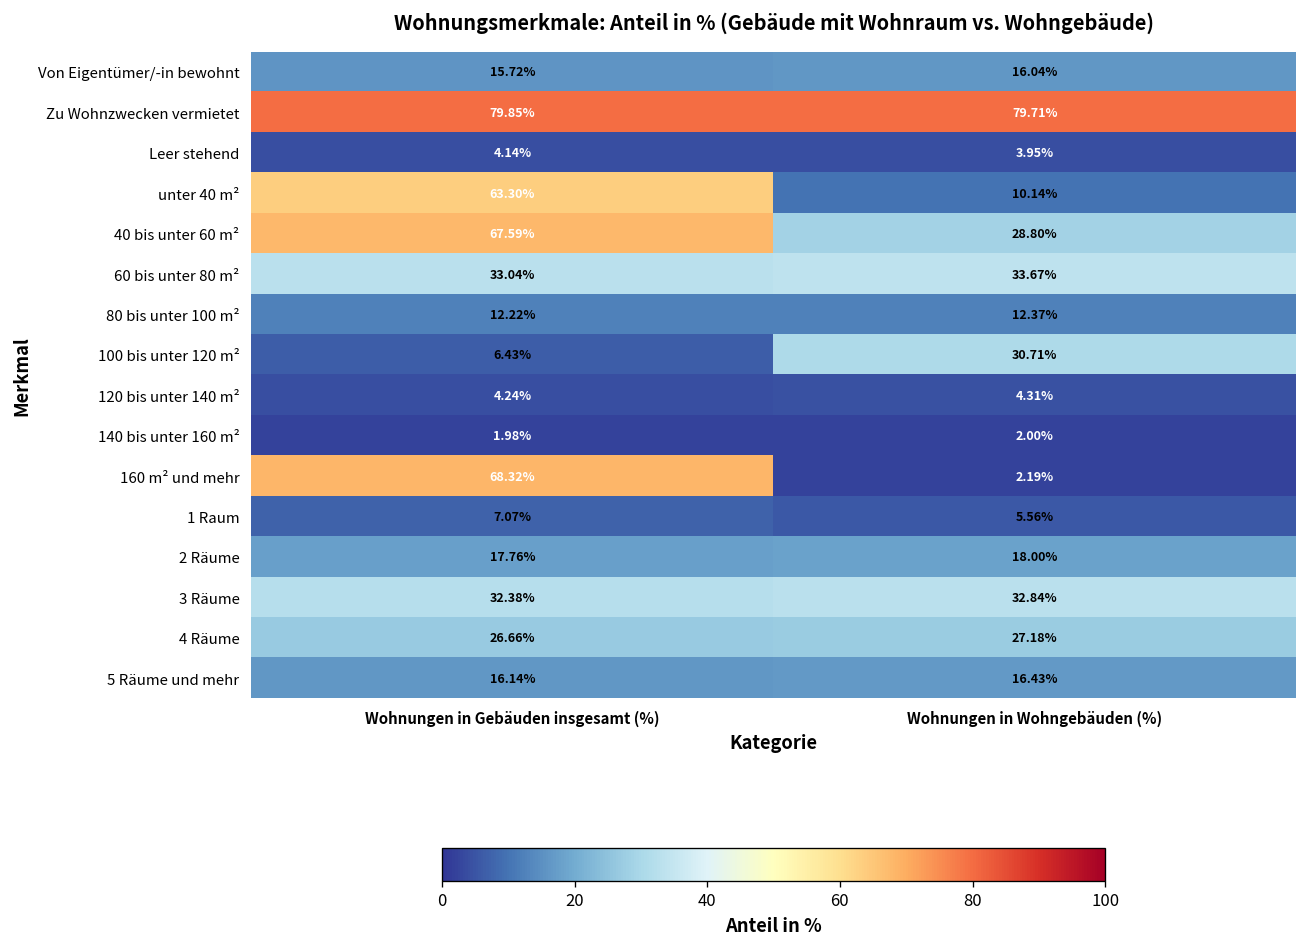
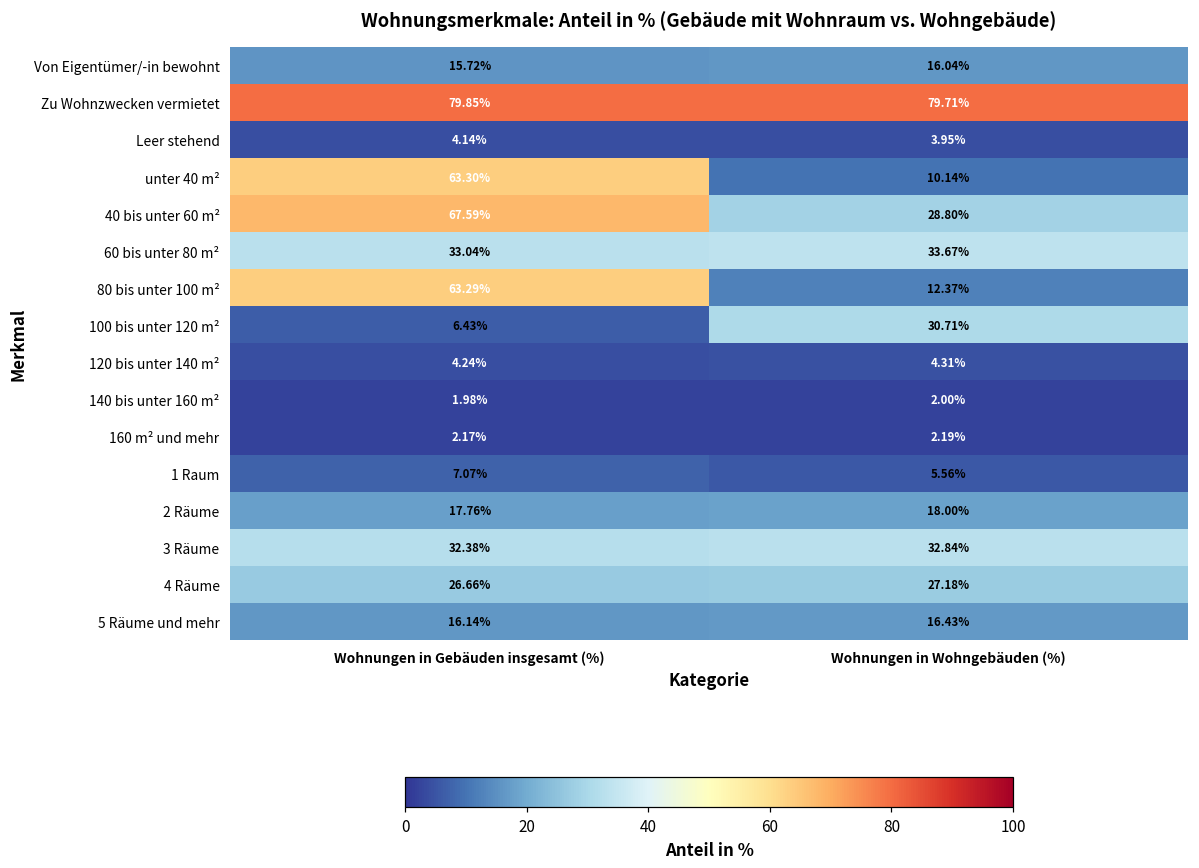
80 bis unter 100 m², Wohnungen in Gebäuden insgesamt (%): 12.22% -> 63.29%
160 m² und mehr, Wohnungen in Gebäuden insgesamt (%): 68.32% -> 2.17%
